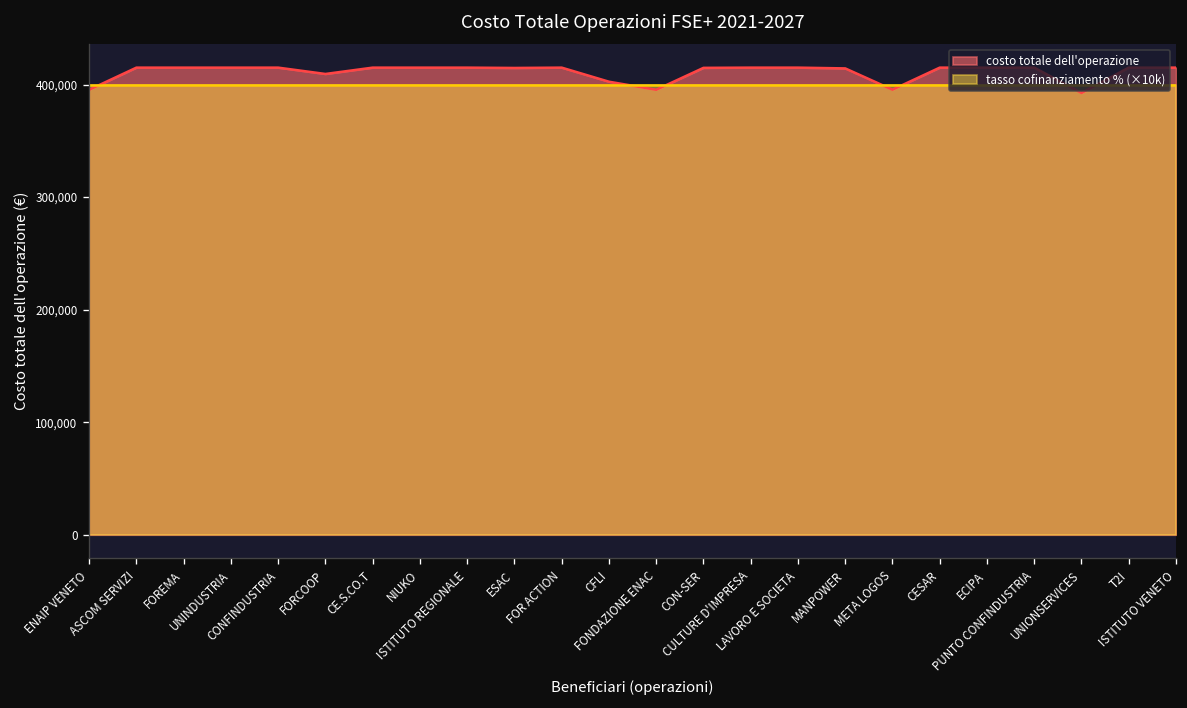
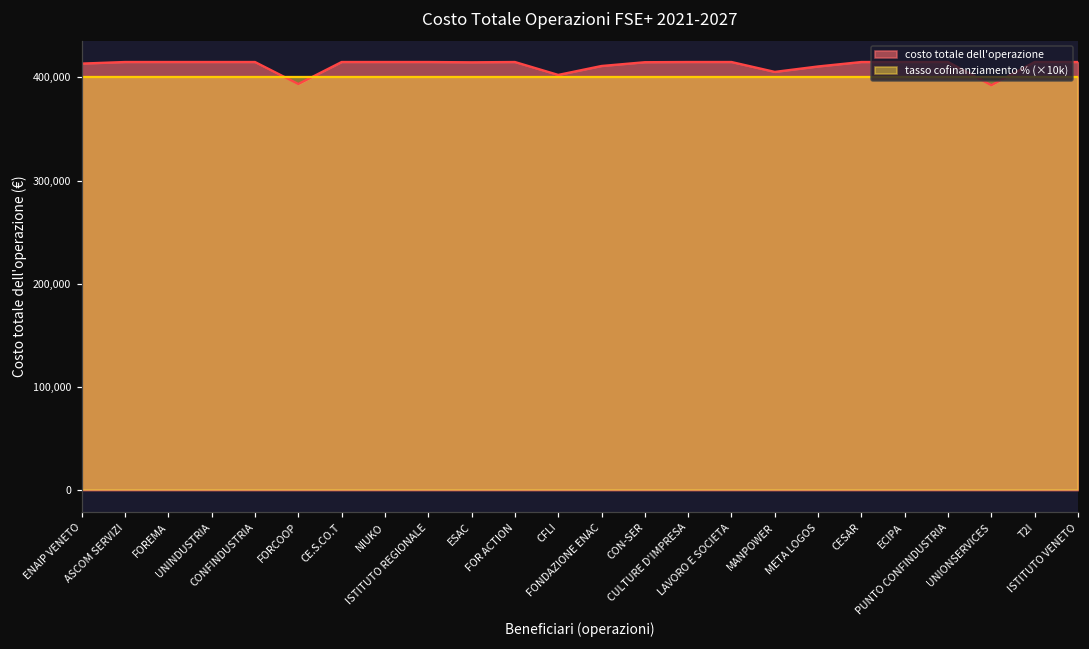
costo totale dell'operazione, ENAIP VENETO: 400,000 -> 410,000
costo totale dell'operazione, FORCOOP: 410,000 -> 390,000
costo totale dell'operazione, FONDAZIONE ENAC: 400,000 -> 410,000
costo totale dell'operazione, MANPOWER: 414,000 -> 405,000
costo totale dell'operazione, META LOGOS: 400,000 -> 410,000
